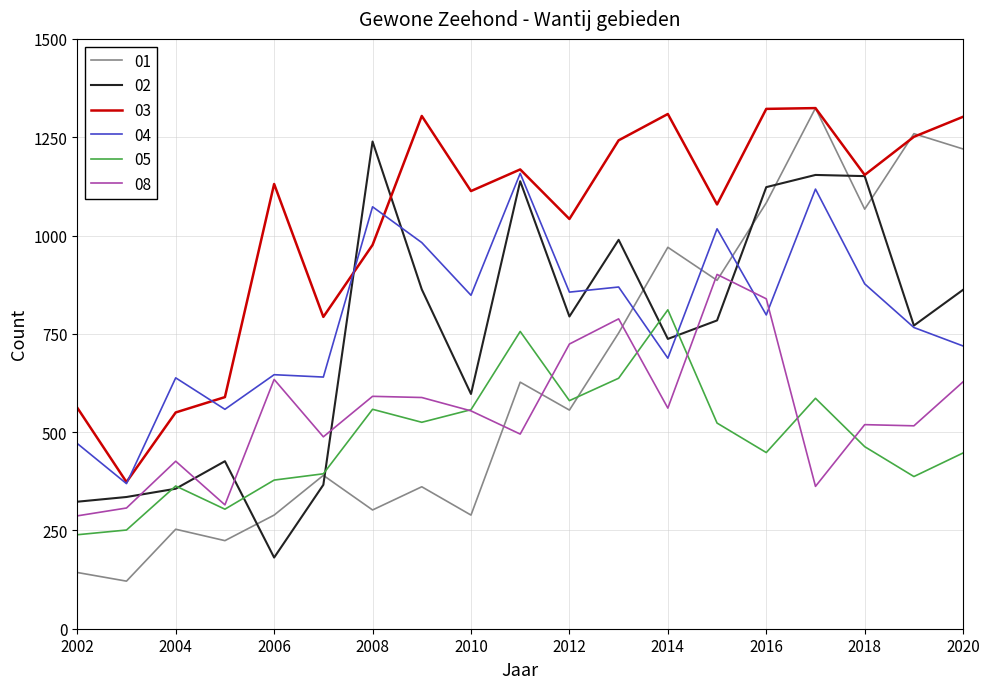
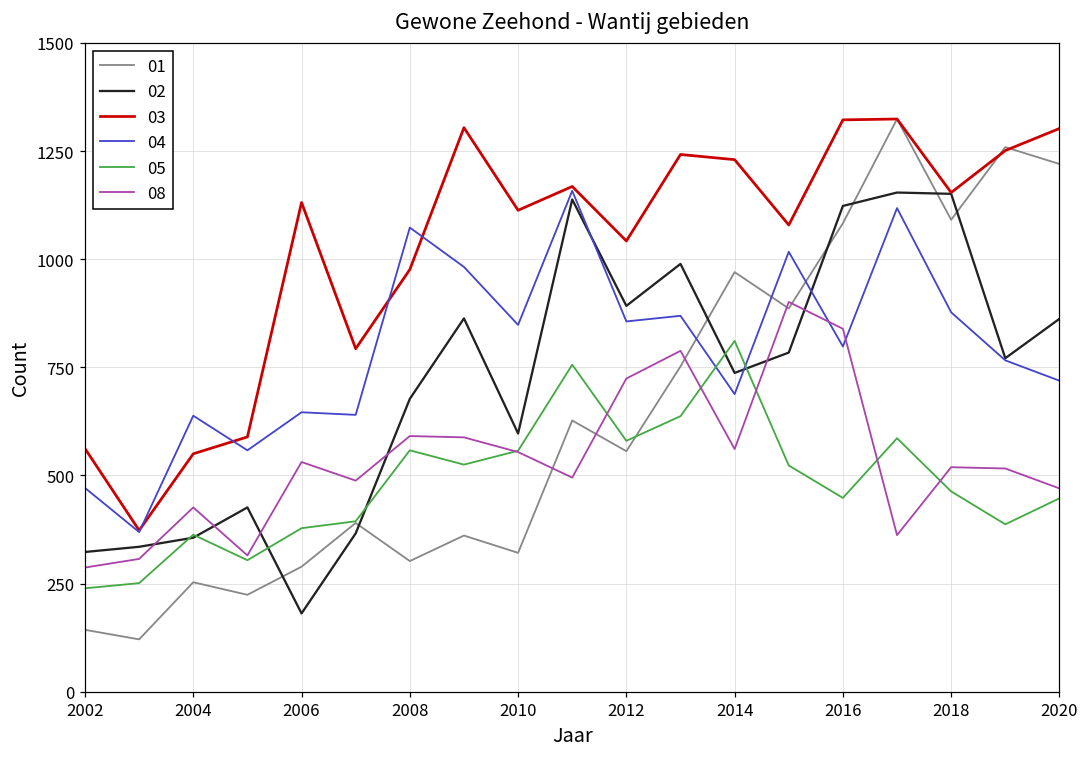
08, 2006: 630 -> 530
02, 2008: 1240 -> 680
01, 2010: 290 -> 320
02, 2012: 790 -> 890
03, 2014: 1310 -> 1230
01, 2018: 1070 -> 1090
08, 2020: 630 -> 470
